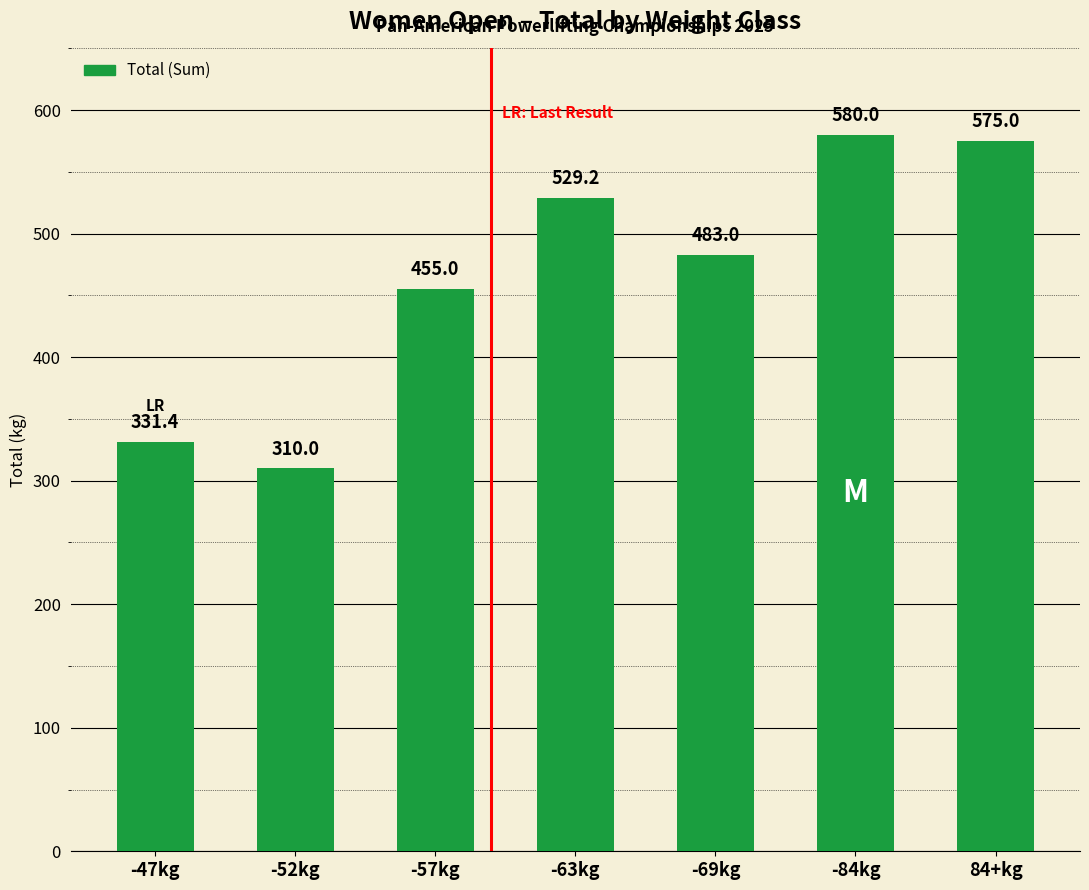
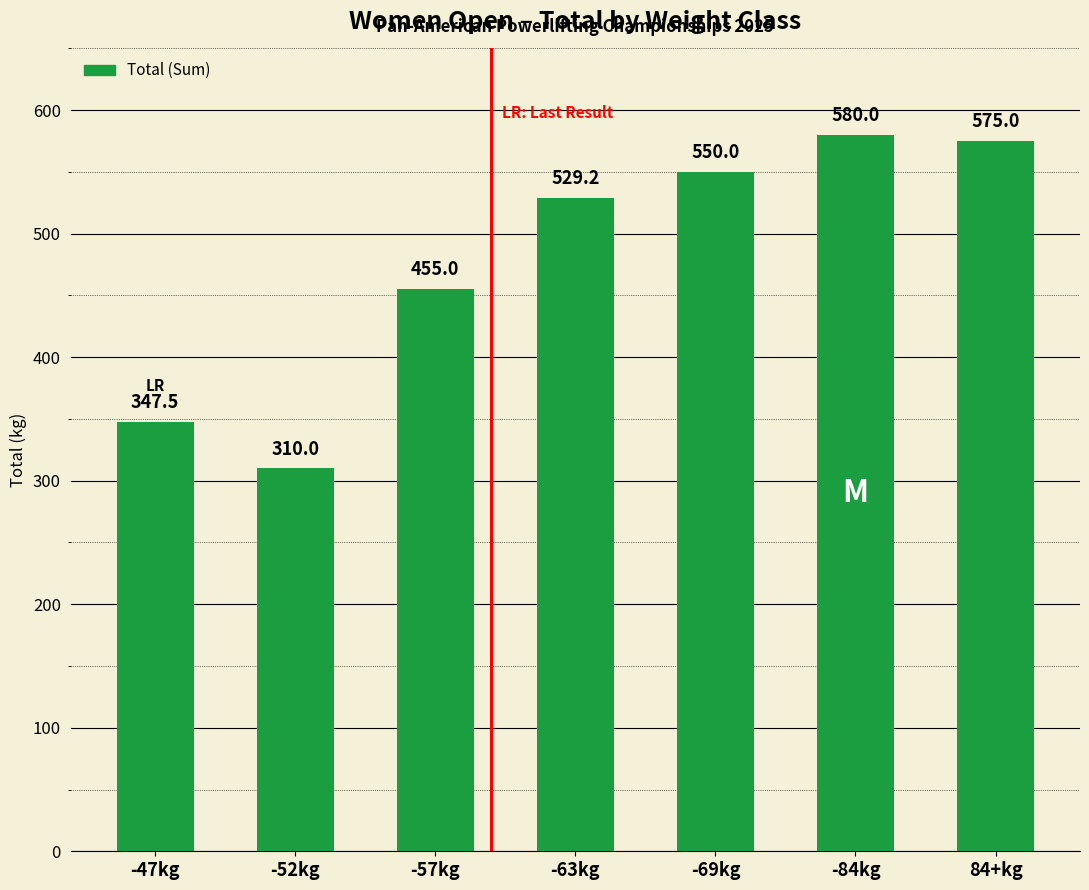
-47kg: 331.4 -> 347.5
-69kg: 483.0 -> 550.0
